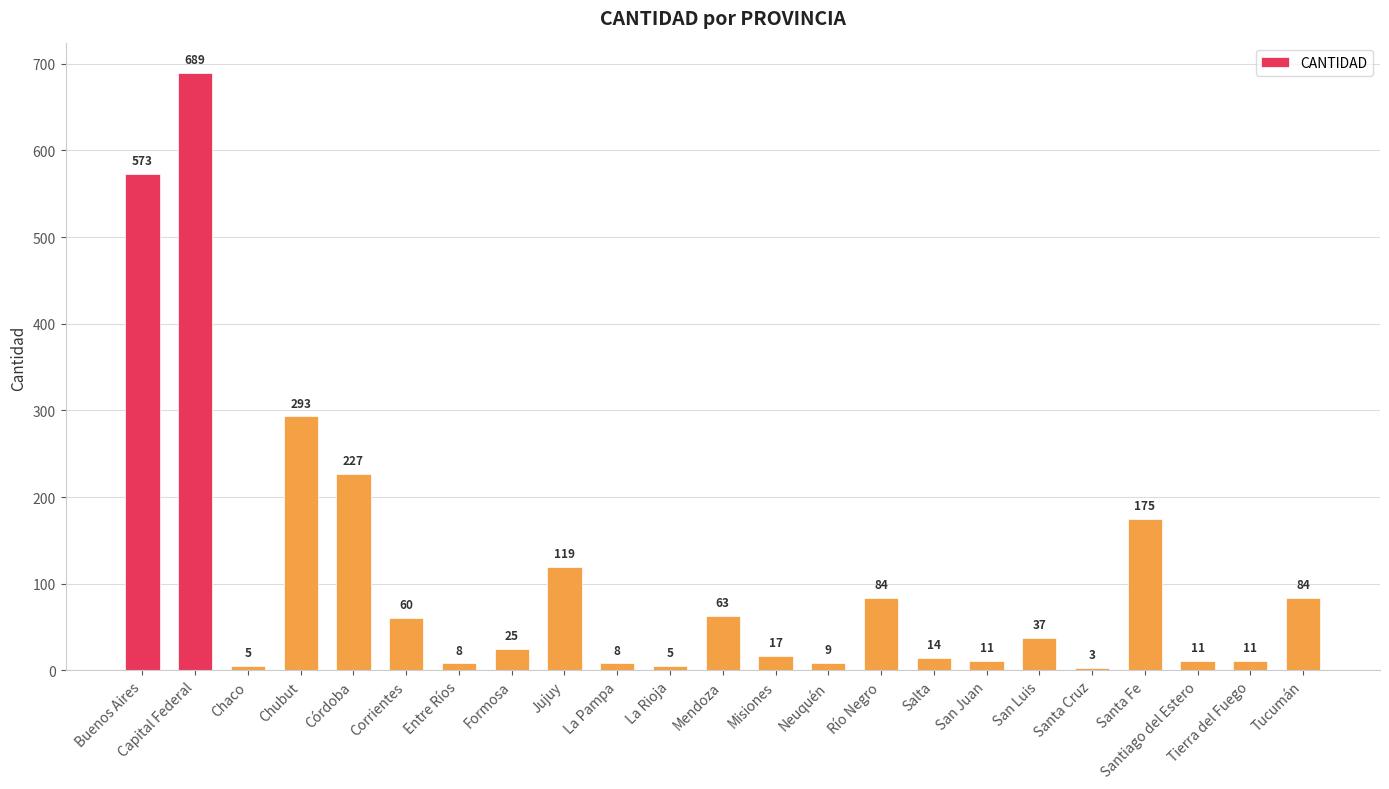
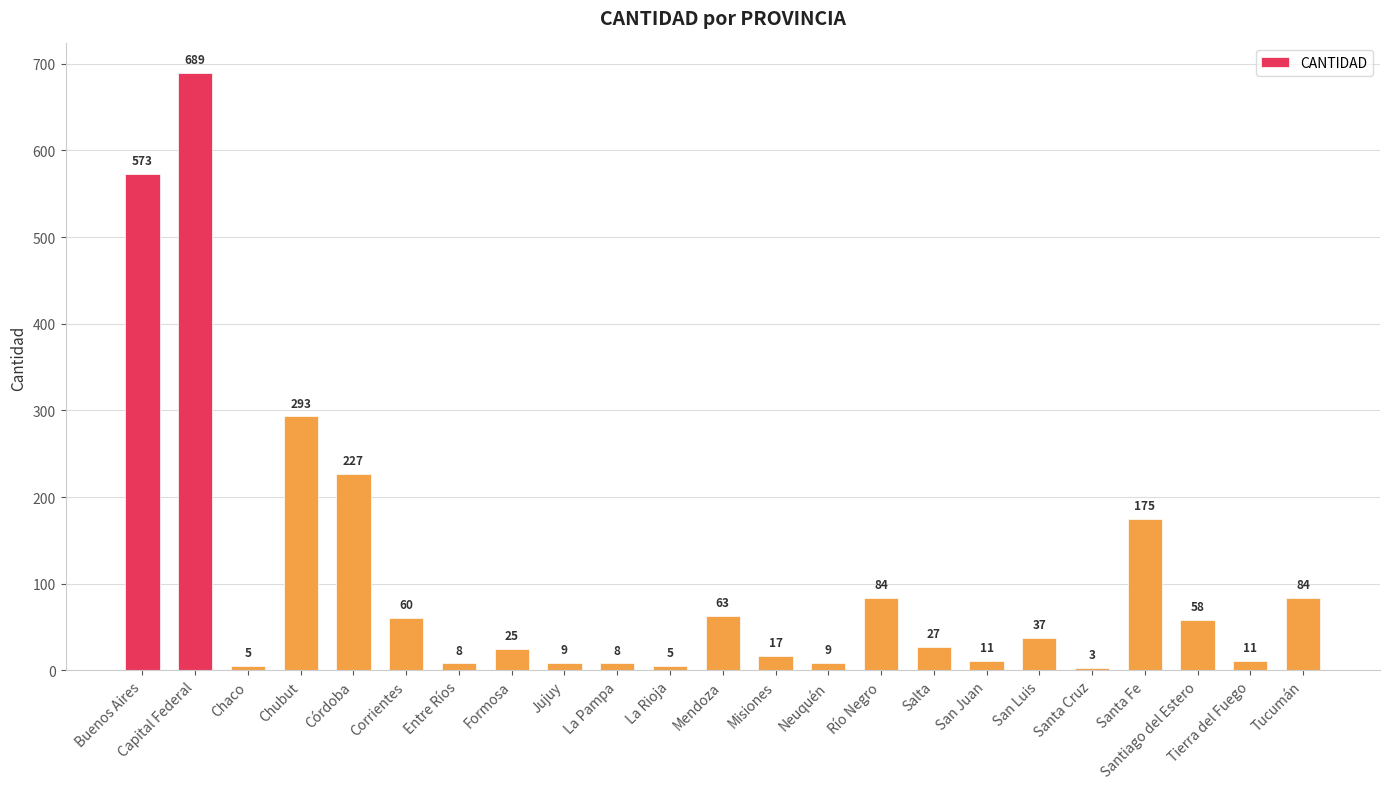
Jujuy: 119 -> 9
Salta: 14 -> 27
Santiago del Estero: 11 -> 58
